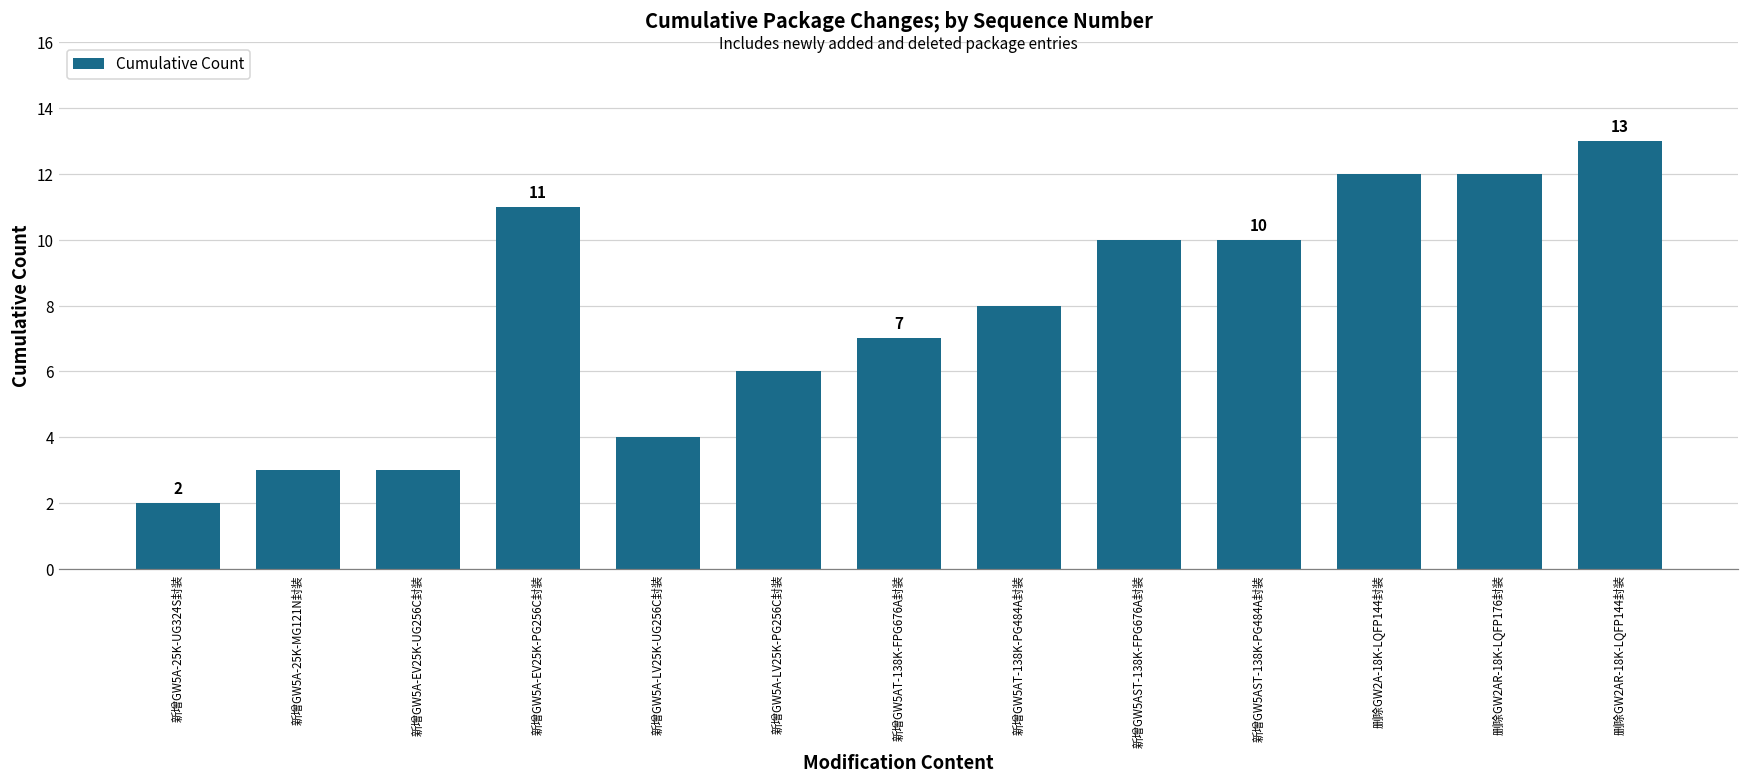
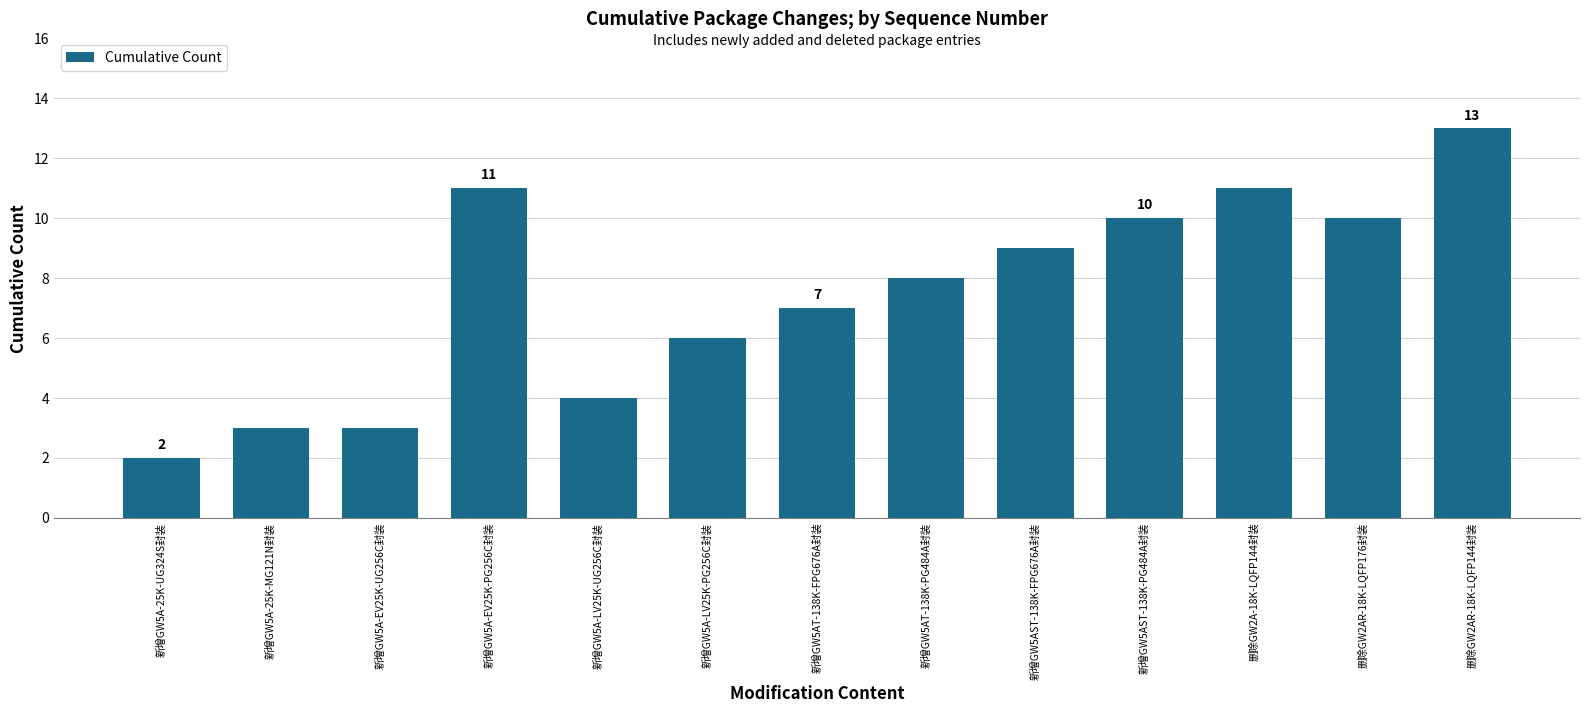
新增GW5AST-138K-FPG676A封装: 10 -> 9
删除GW2A-18K-LQFP144封装: 12 -> 11
删除GW2AR-18K-LQFP176封装: 12 -> 10
